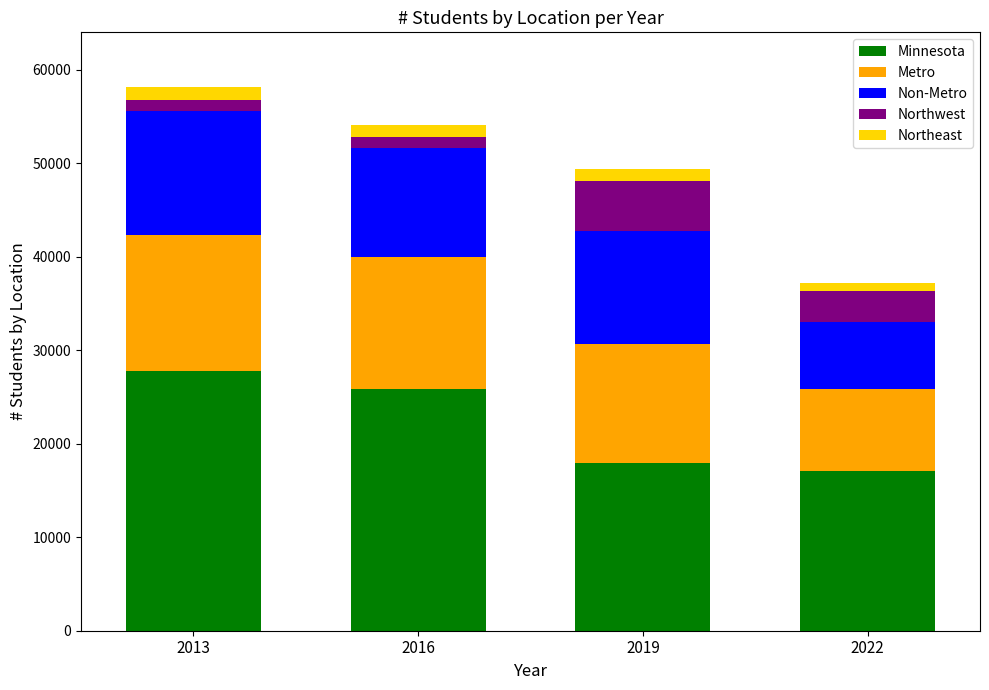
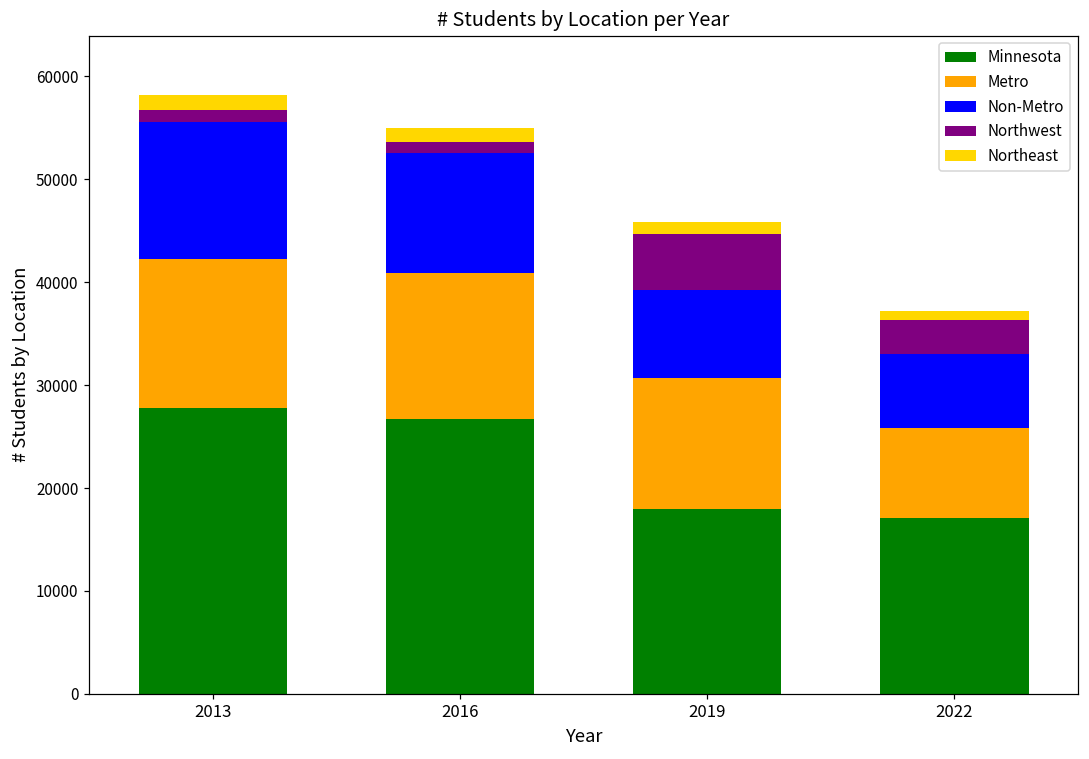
Minnesota, 2016: 26000 -> 27000
Non-Metro, 2019: 12000 -> 9000
